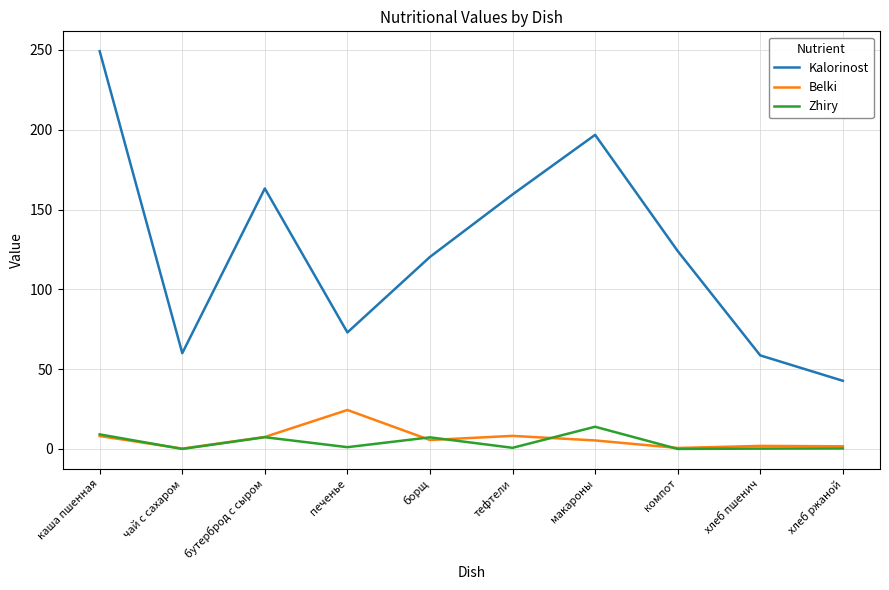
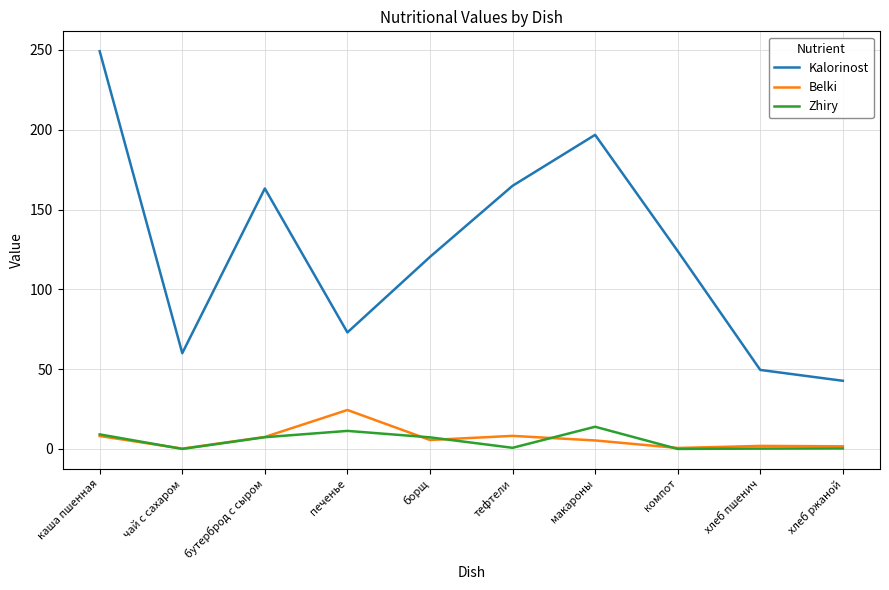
Zhiry, печенье: 1 -> 11
Kalorinost, тефтели: 159 -> 165
Kalorinost, хлеб пшенич: 59 -> 50
